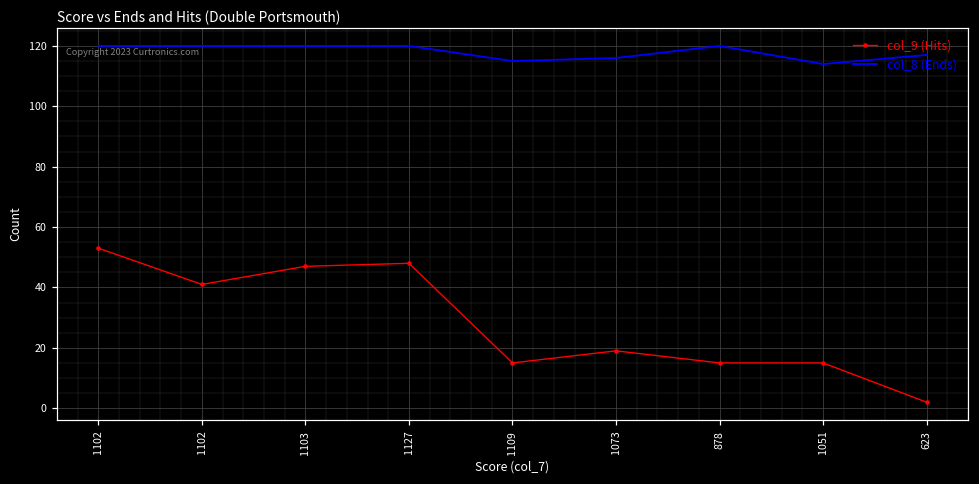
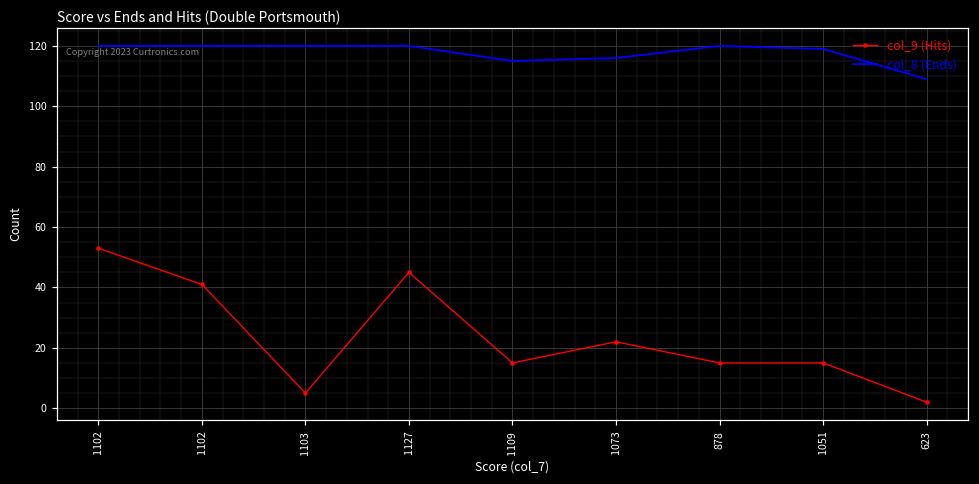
col_9 (Hits), 1103: 47 -> 5
col_9 (Hits), 1127: 48 -> 45
col_9 (Hits), 1073: 19 -> 22
col_8 (Ends), 1051: 114 -> 119
col_8 (Ends), 623: 117 -> 109
